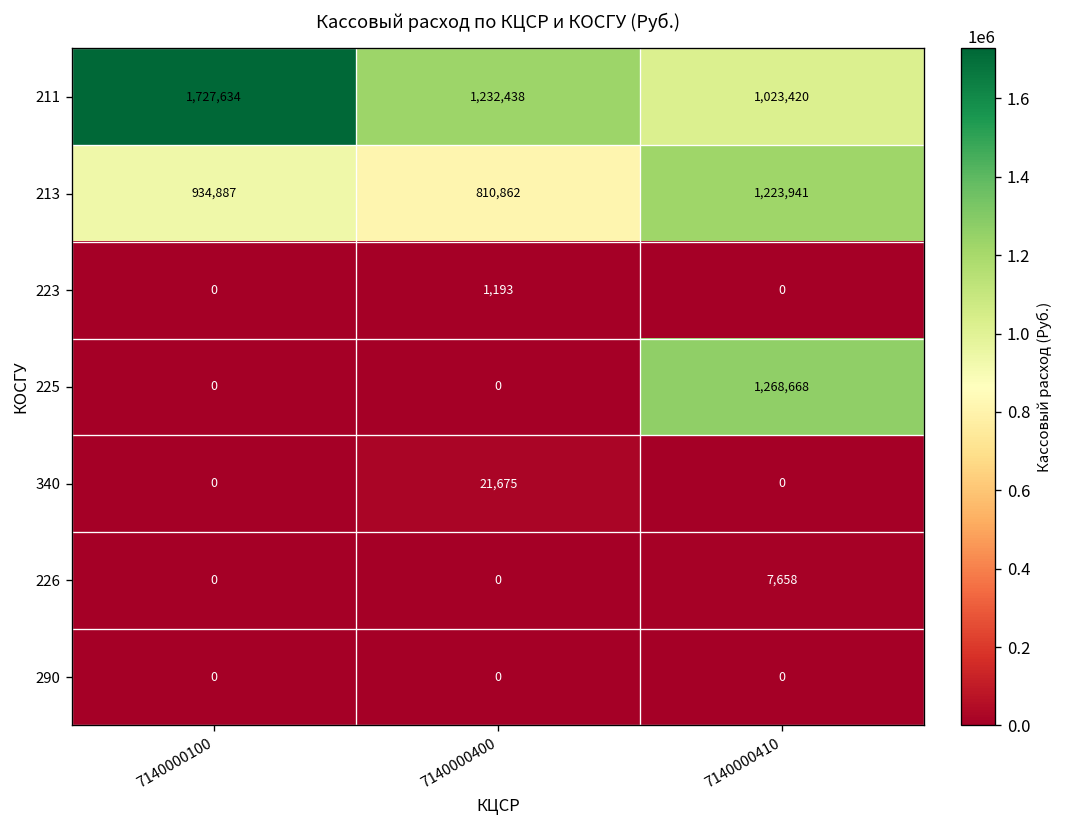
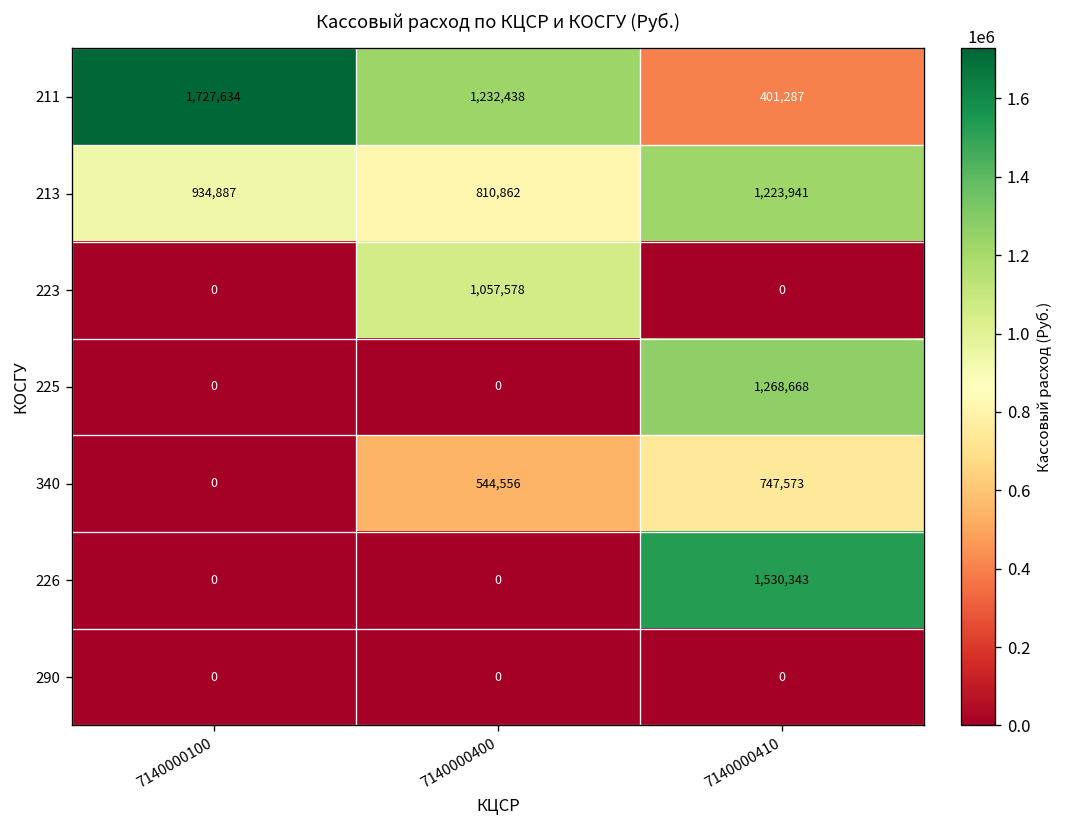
211, 7140000410: 1,023,420 -> 401,287
223, 7140000400: 1,193 -> 1,057,578
340, 7140000400: 21,675 -> 544,556
340, 7140000410: 0 -> 747,573
226, 7140000410: 7,658 -> 1,530,343
